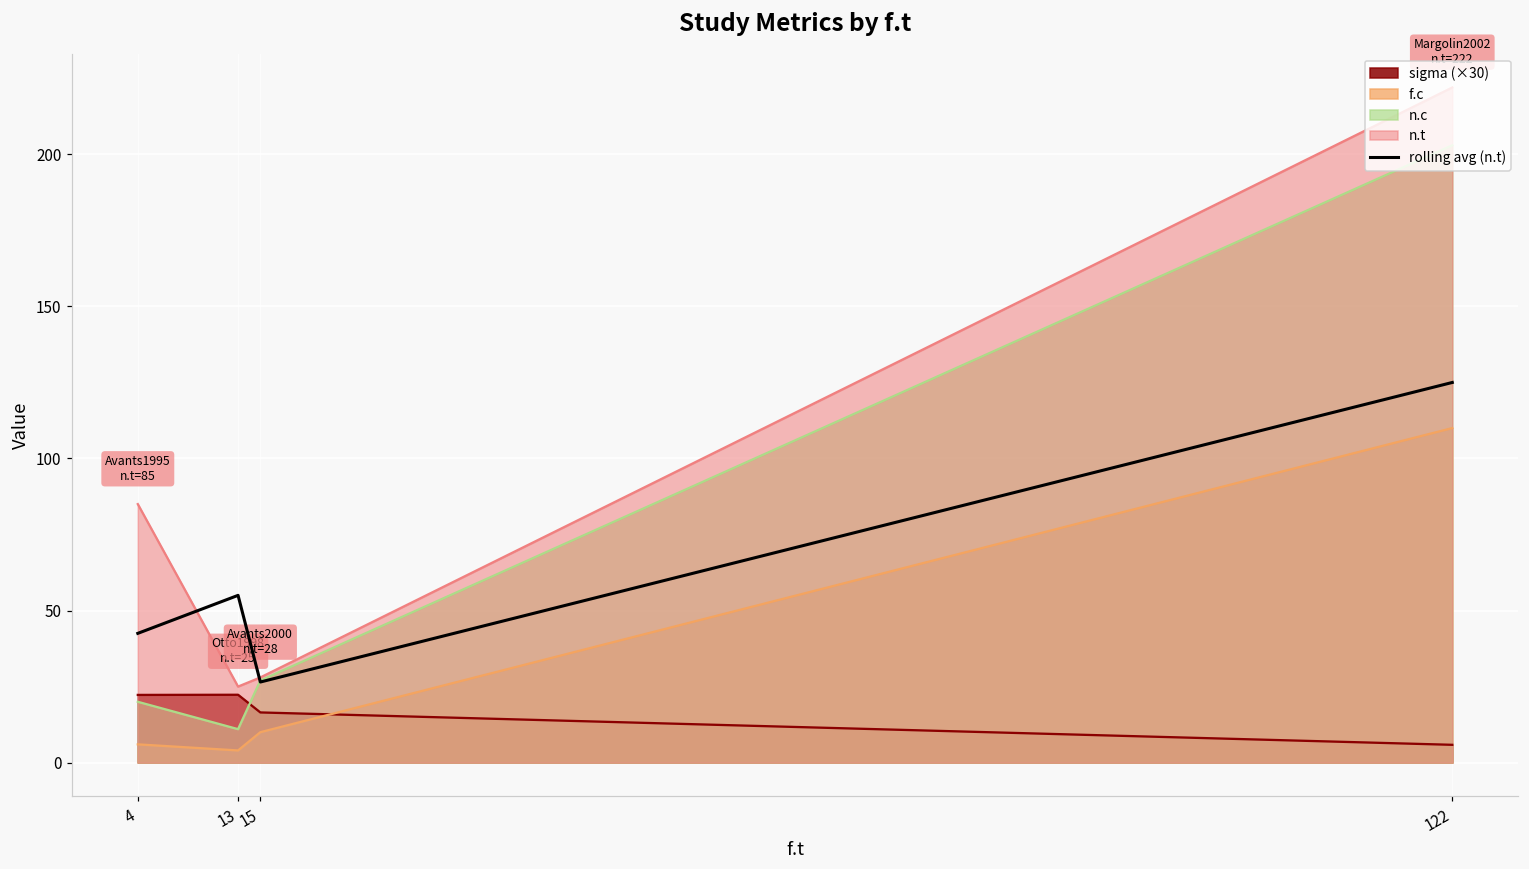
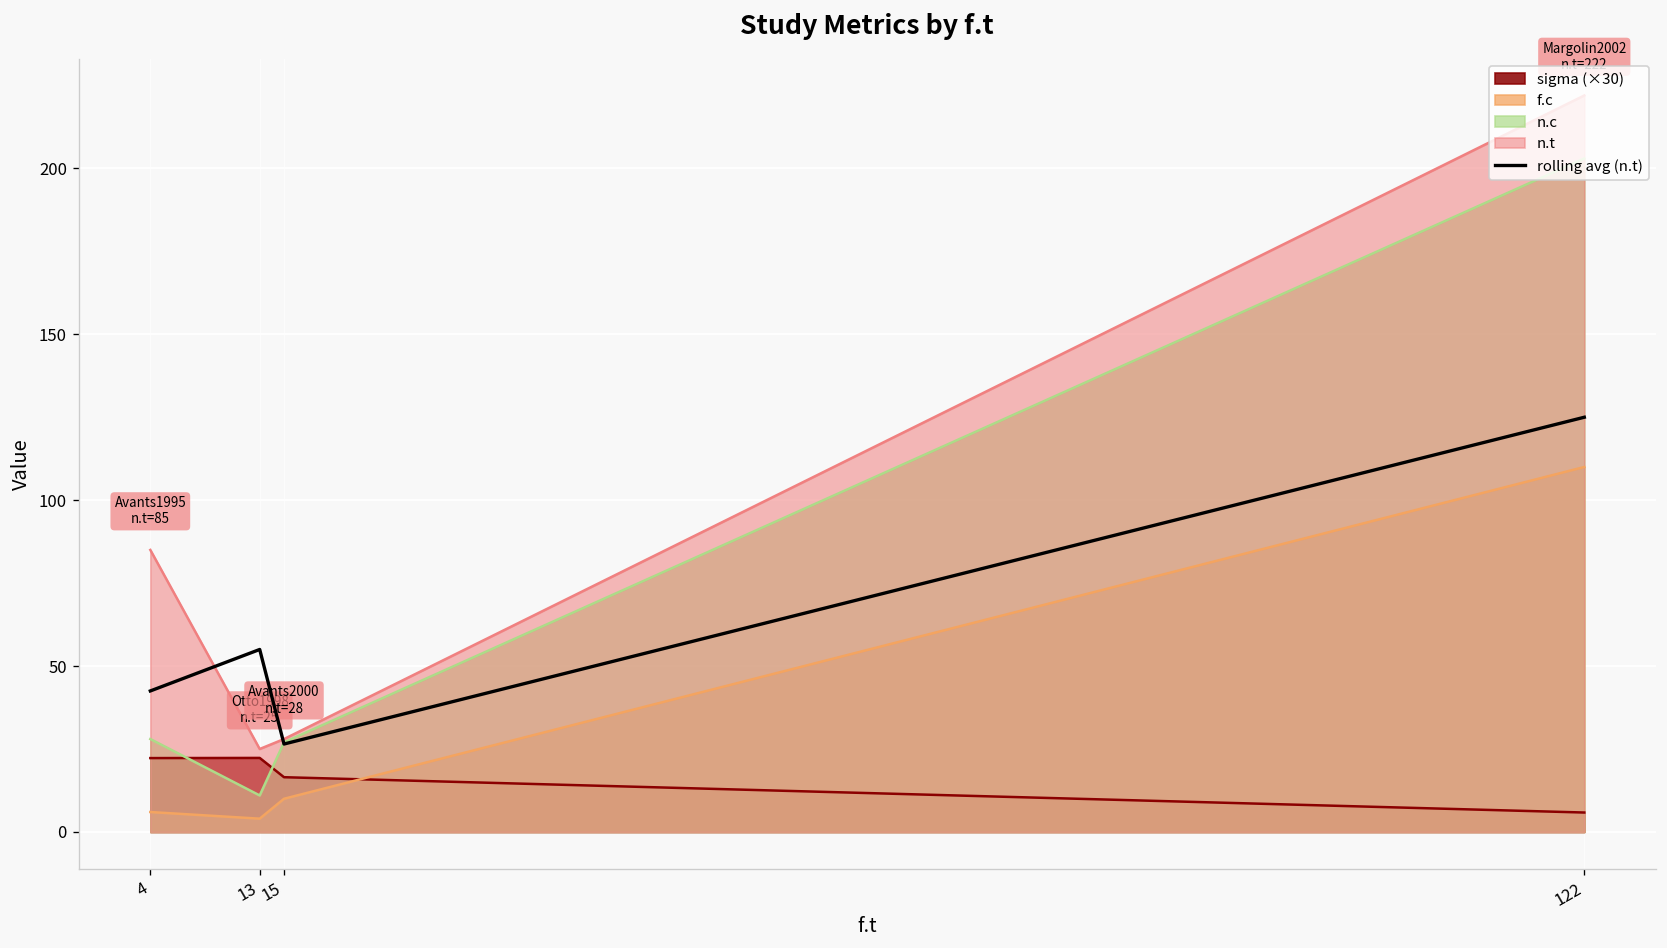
n.c, 4: 20 -> 28
